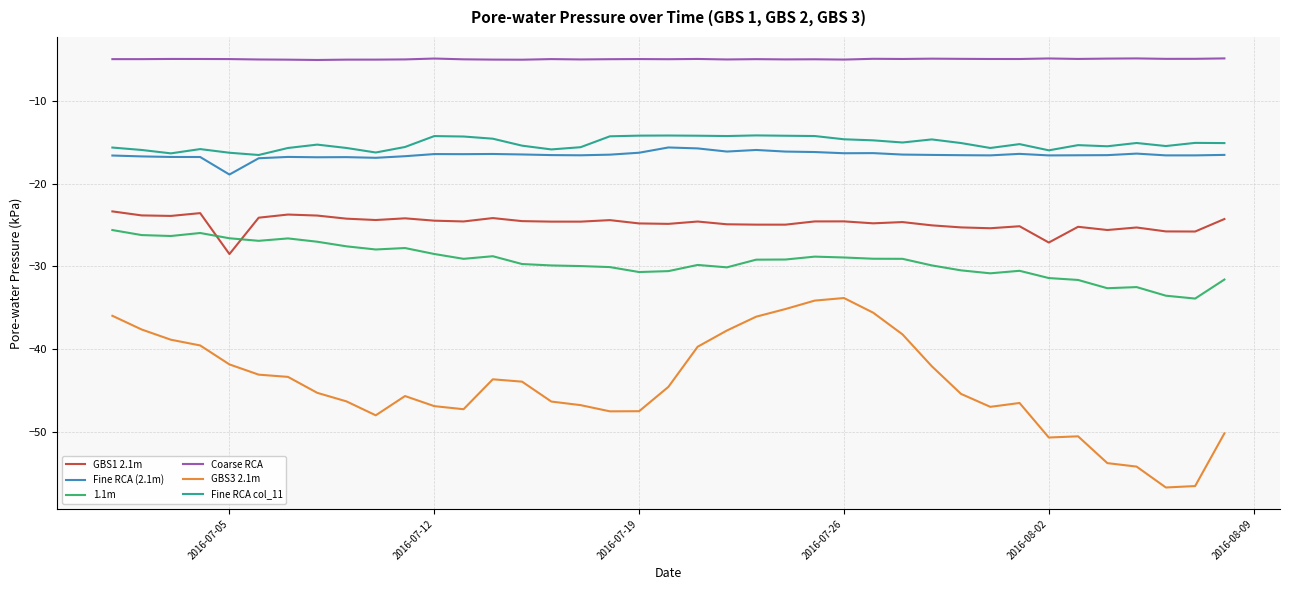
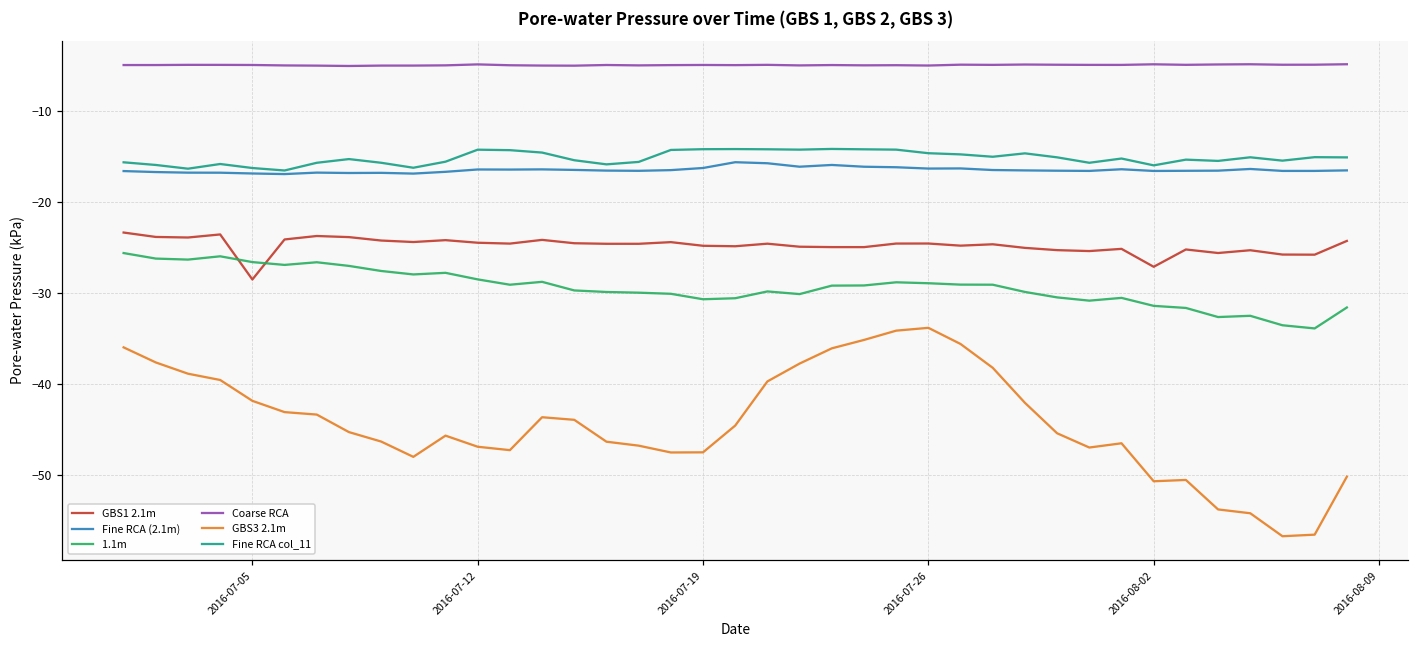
Fine RCA (2.1m), 2016-07-05: -19 -> -17
